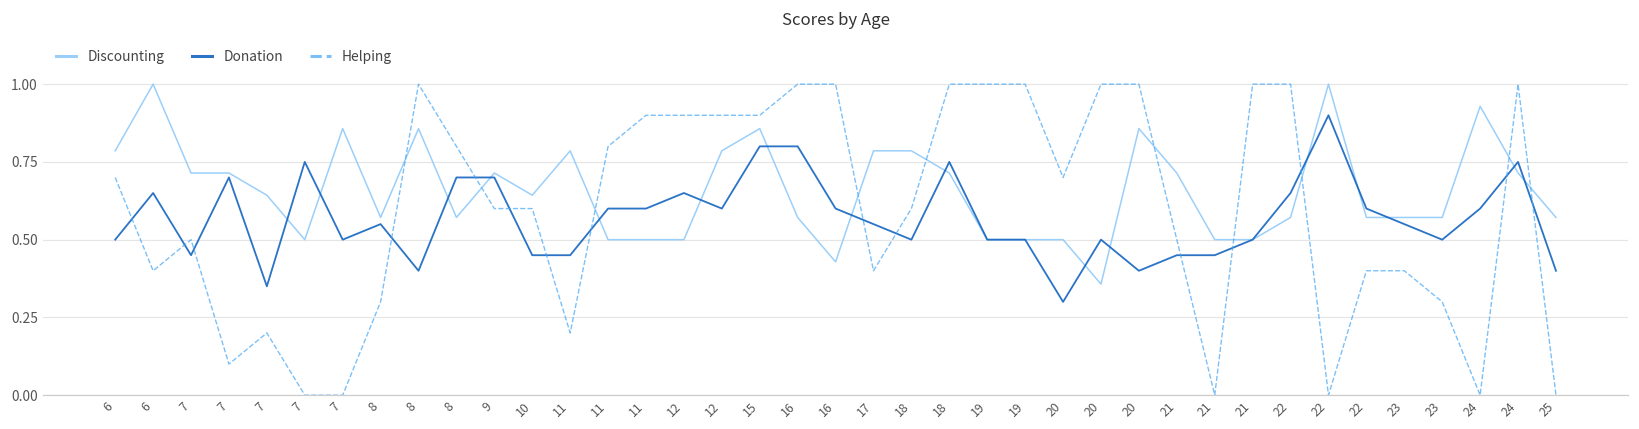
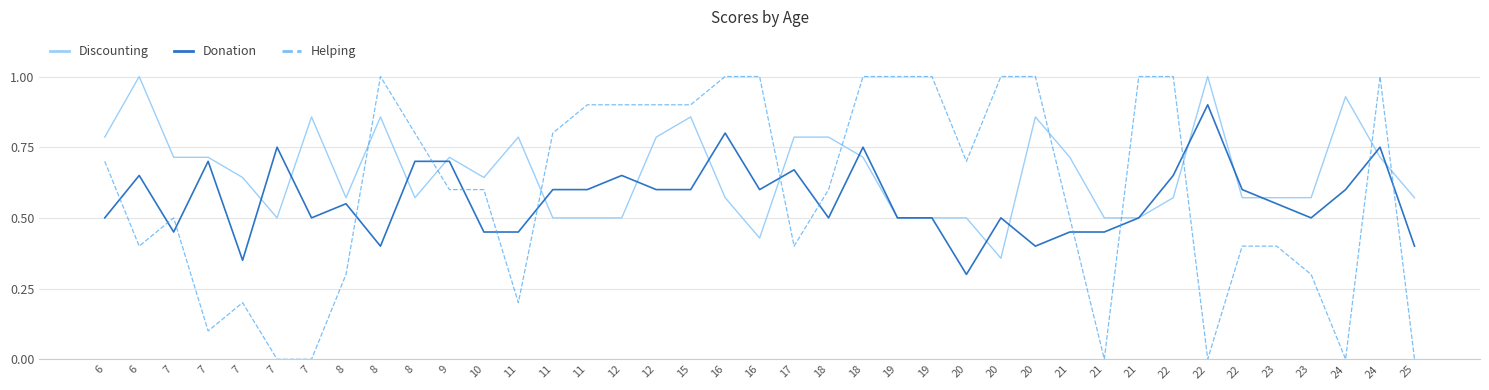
Donation, 15: 0.8 -> 0.6
Donation, 17: 0.55 -> 0.67
